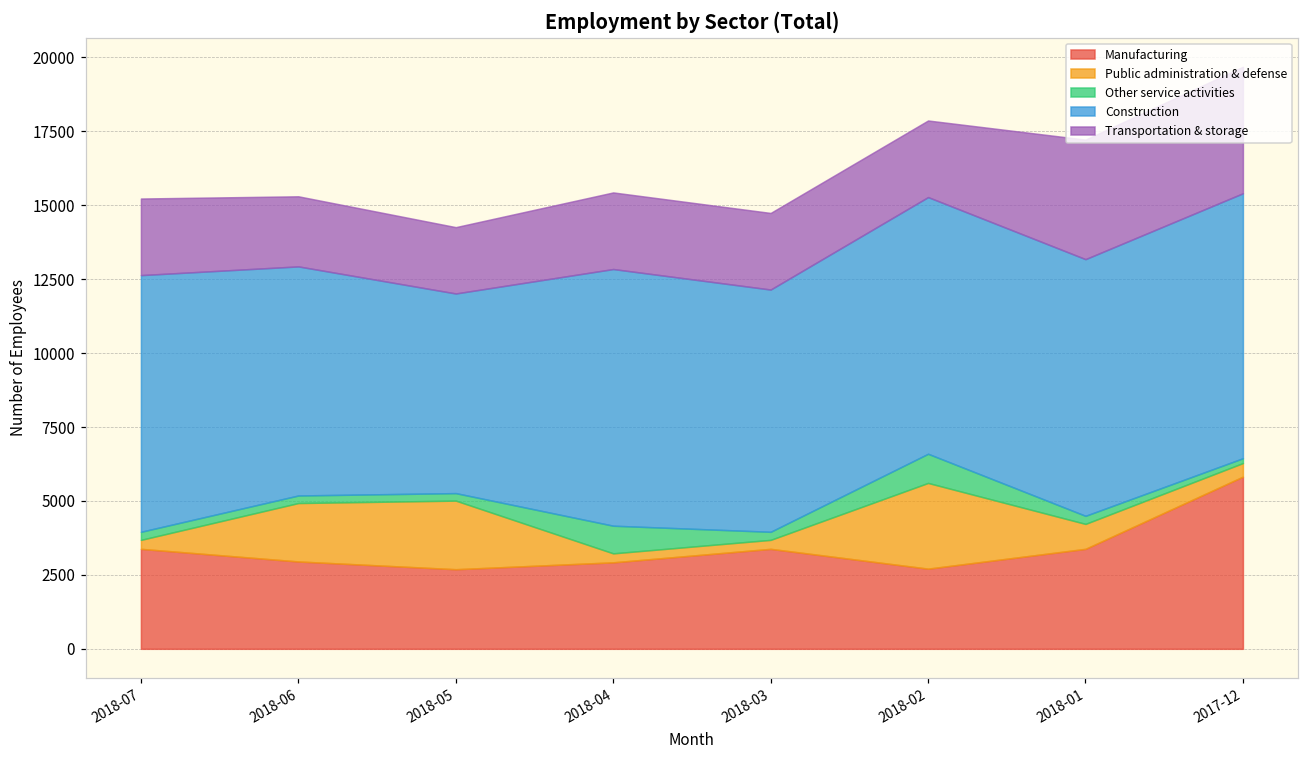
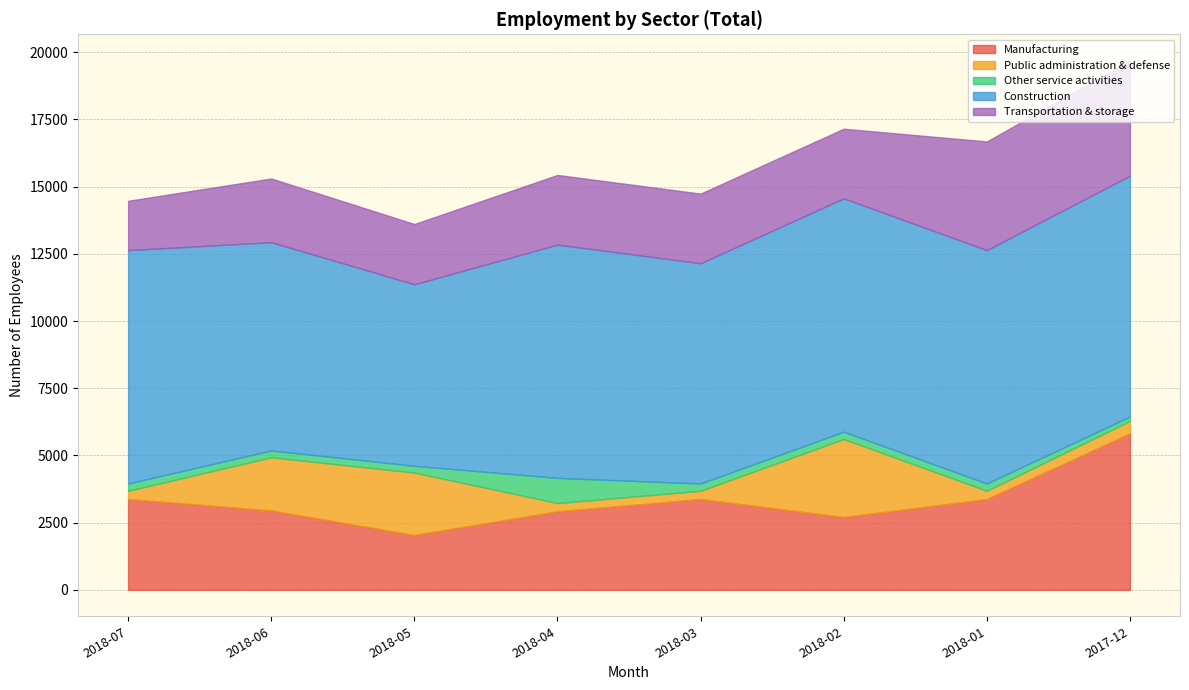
Transportation & storage, 2018-07: 2600 -> 1800
Manufacturing, 2018-05: 2700 -> 2000
Other service activities, 2018-02: 1000 -> 300
Public administration & defense, 2018-01: 800 -> 300
